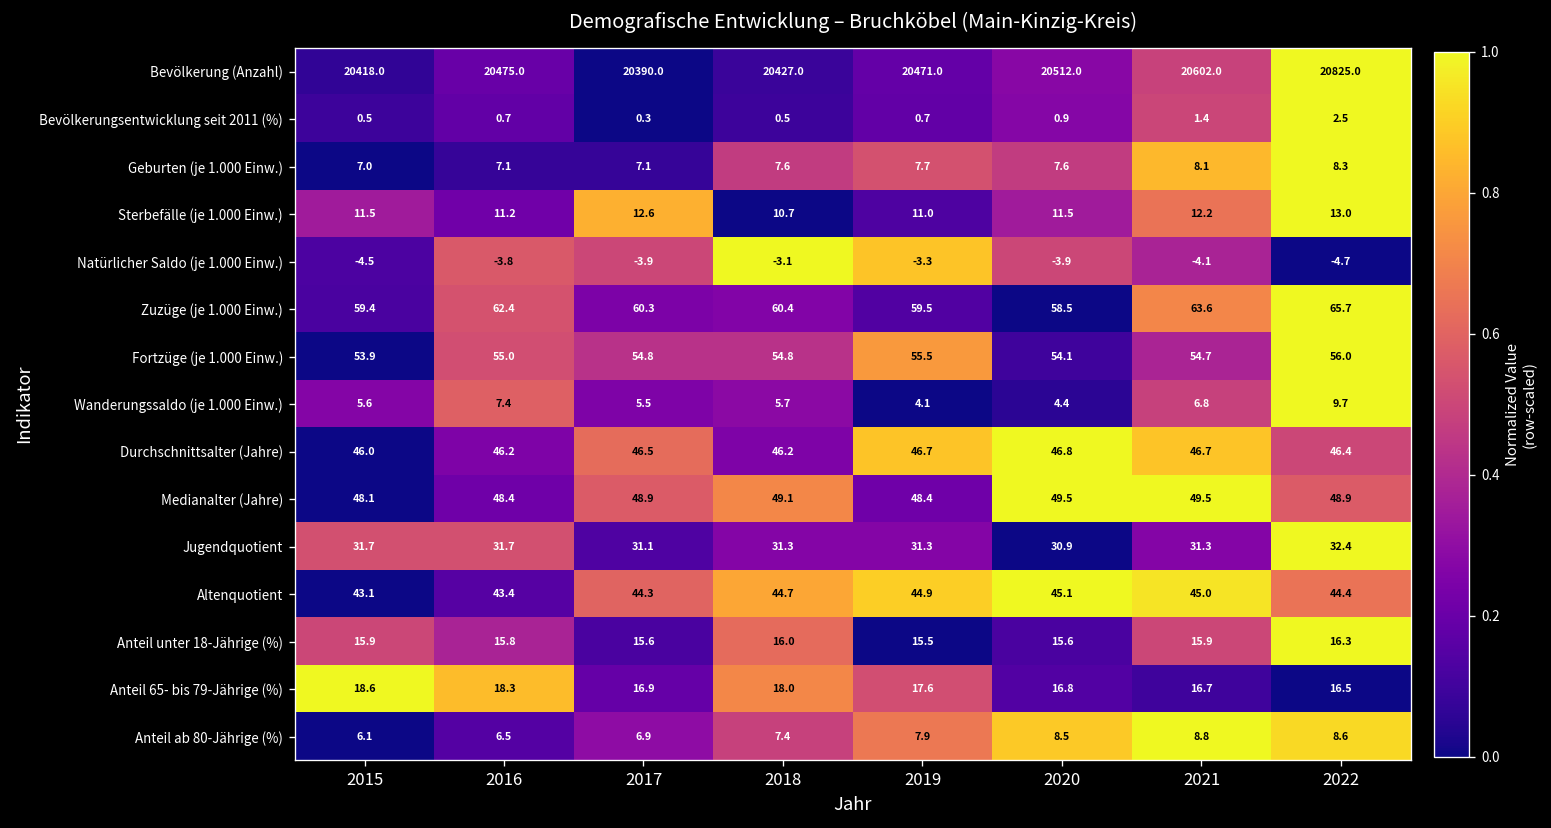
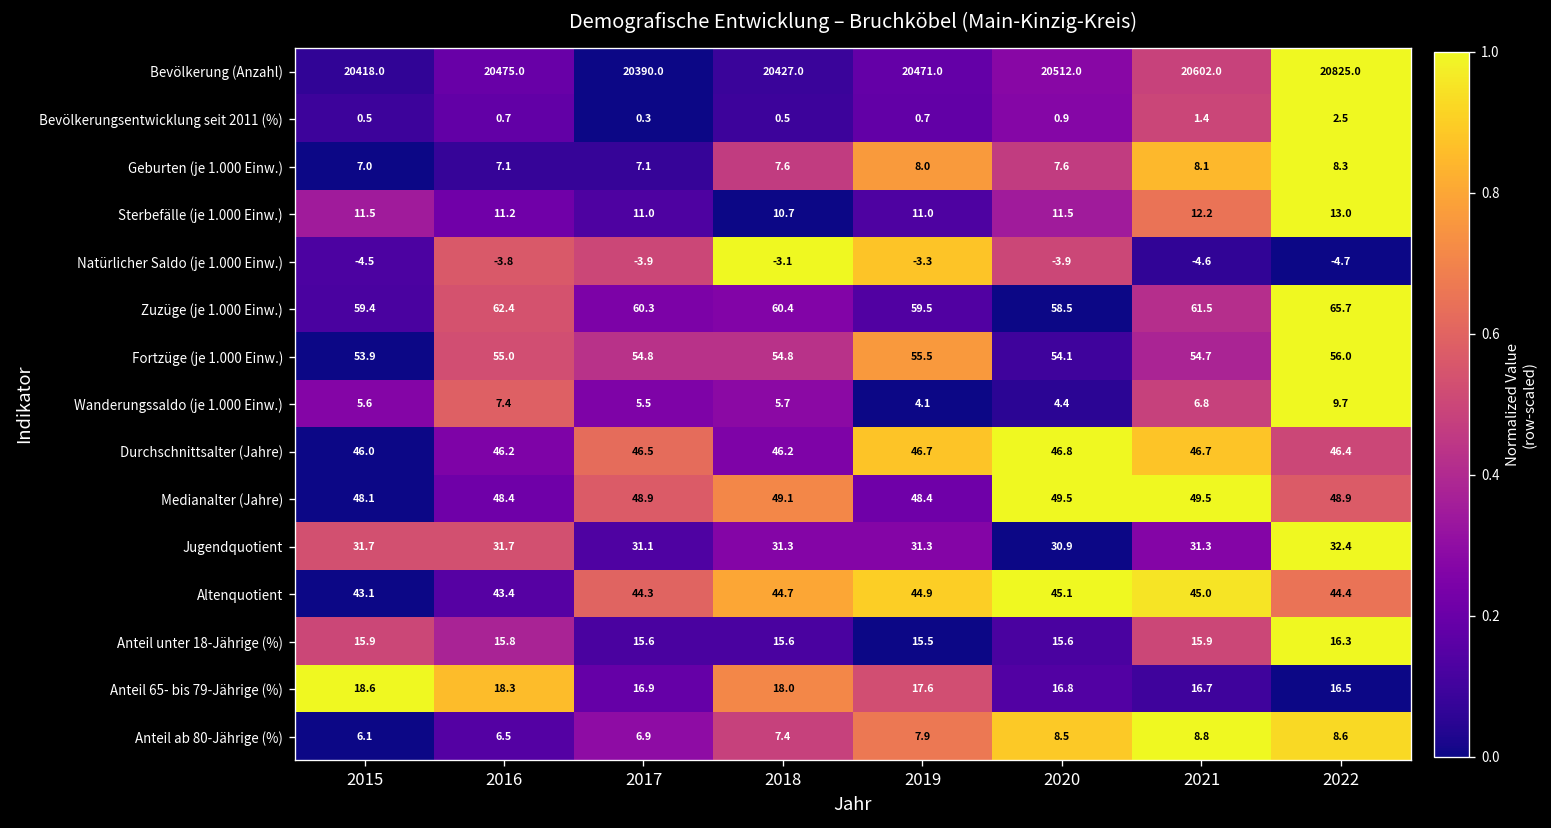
Geburten (je 1.000 Einw.), 2019: 7.7 -> 8.0
Sterbefälle (je 1.000 Einw.), 2017: 12.6 -> 11.0
Natürlicher Saldo (je 1.000 Einw.), 2021: -4.1 -> -4.6
Zuzüge (je 1.000 Einw.), 2021: 63.6 -> 61.5
Anteil unter 18-Jährige (%), 2018: 16.0 -> 15.6
